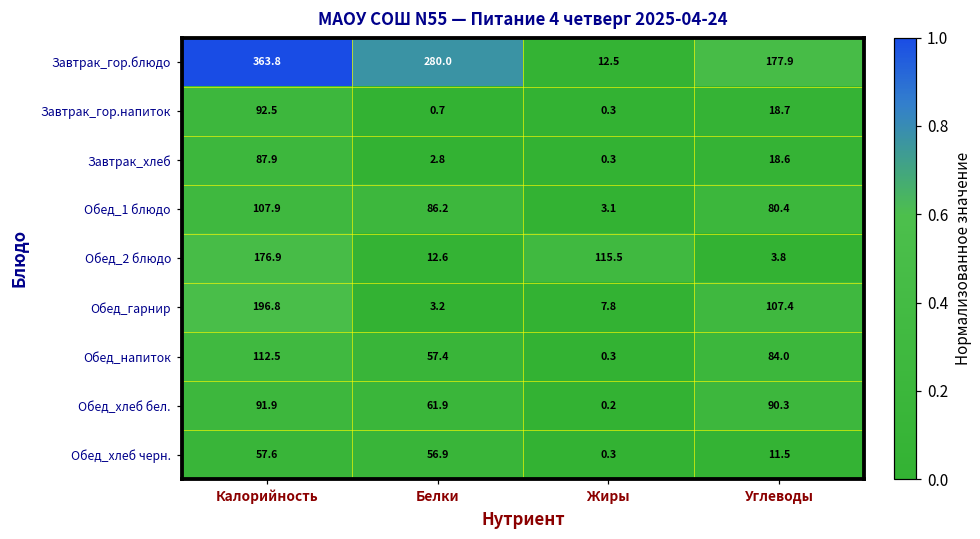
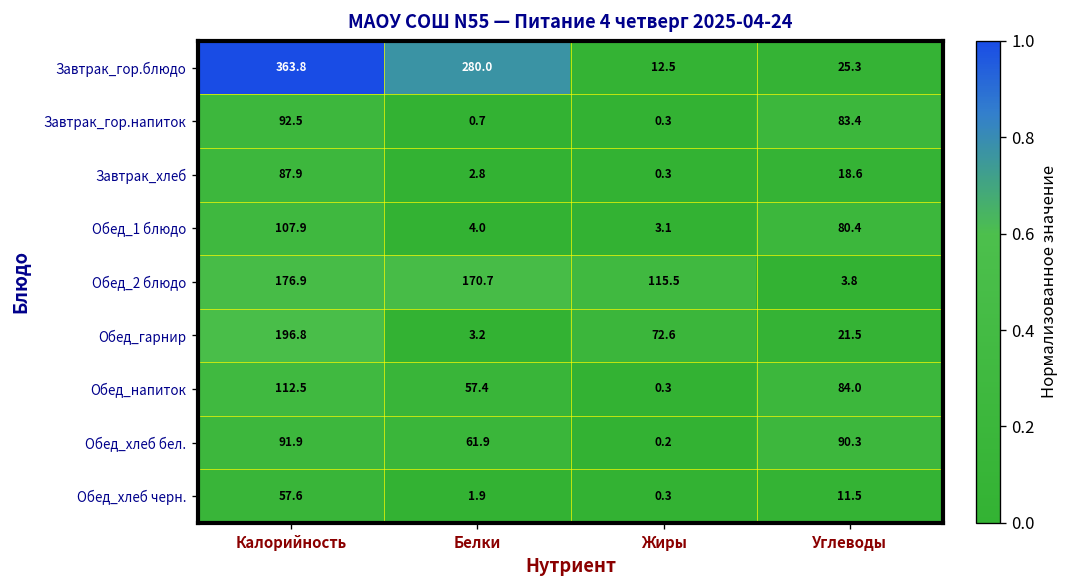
Завтрак_гор.блюдо, Углеводы: 177.9 -> 25.3
Завтрак_гор.напиток, Углеводы: 18.7 -> 83.4
Обед_1 блюдо, Белки: 86.2 -> 4.0
Обед_2 блюдо, Белки: 12.6 -> 170.7
Обед_гарнир, Жиры: 7.8 -> 72.6
Обед_гарнир, Углеводы: 107.4 -> 21.5
Обед_хлеб черн., Белки: 56.9 -> 1.9
